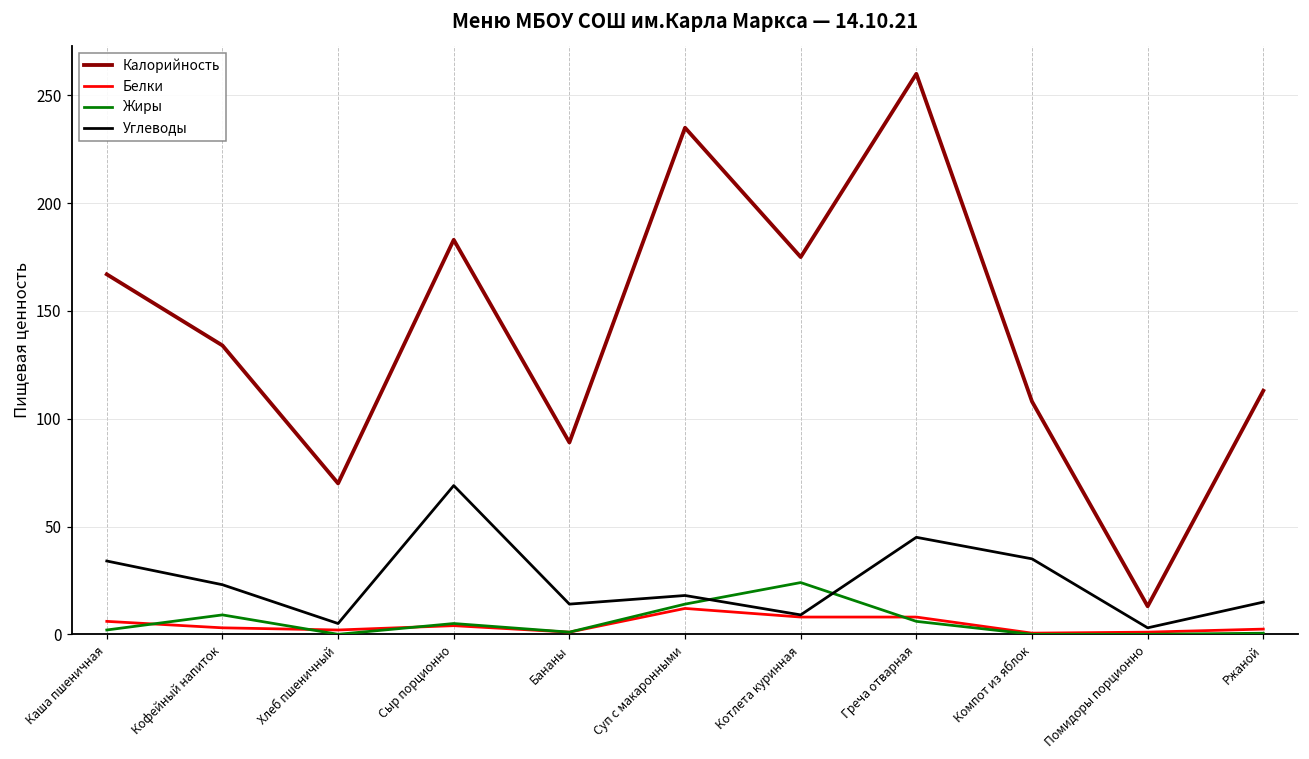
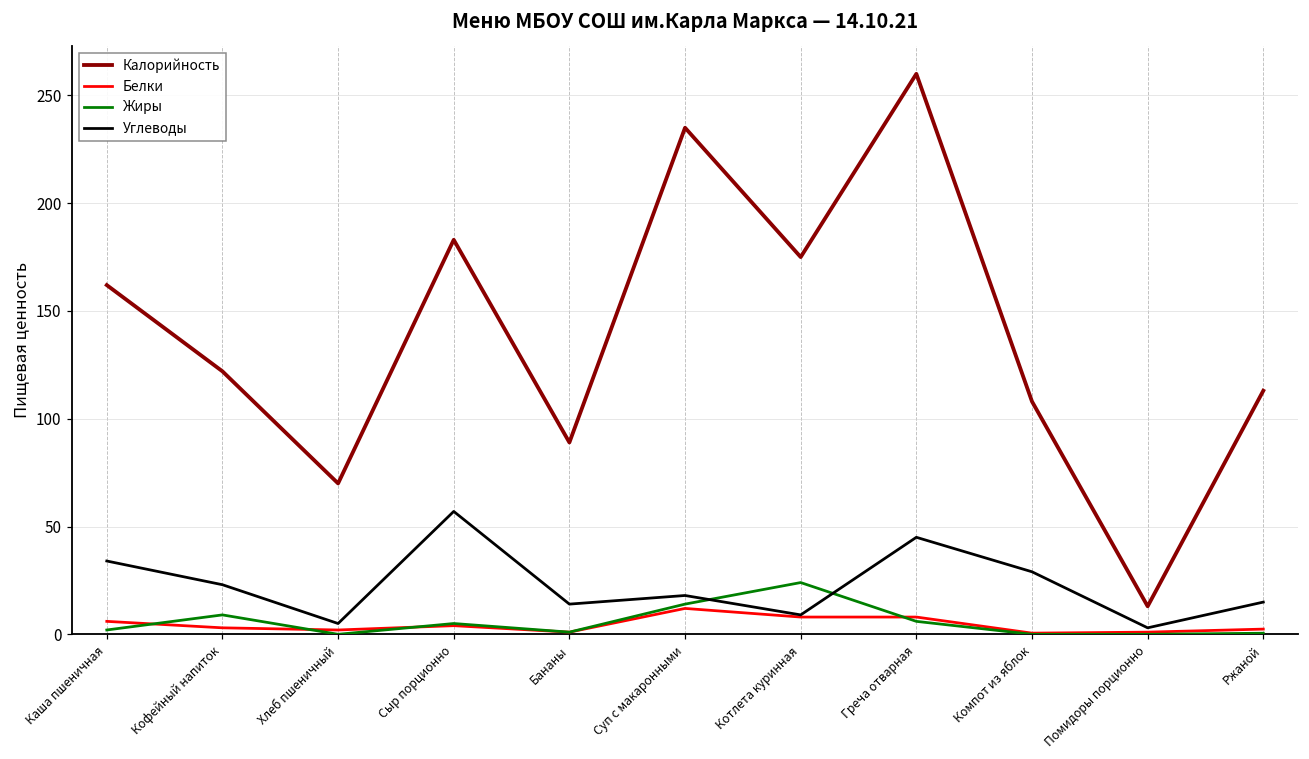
Калорийность, Каша пшеничная: 167 -> 162
Калорийность, Кофейный напиток: 134 -> 122
Углеводы, Сыр порционно: 69 -> 57
Углеводы, Компот из яблок: 35 -> 29
